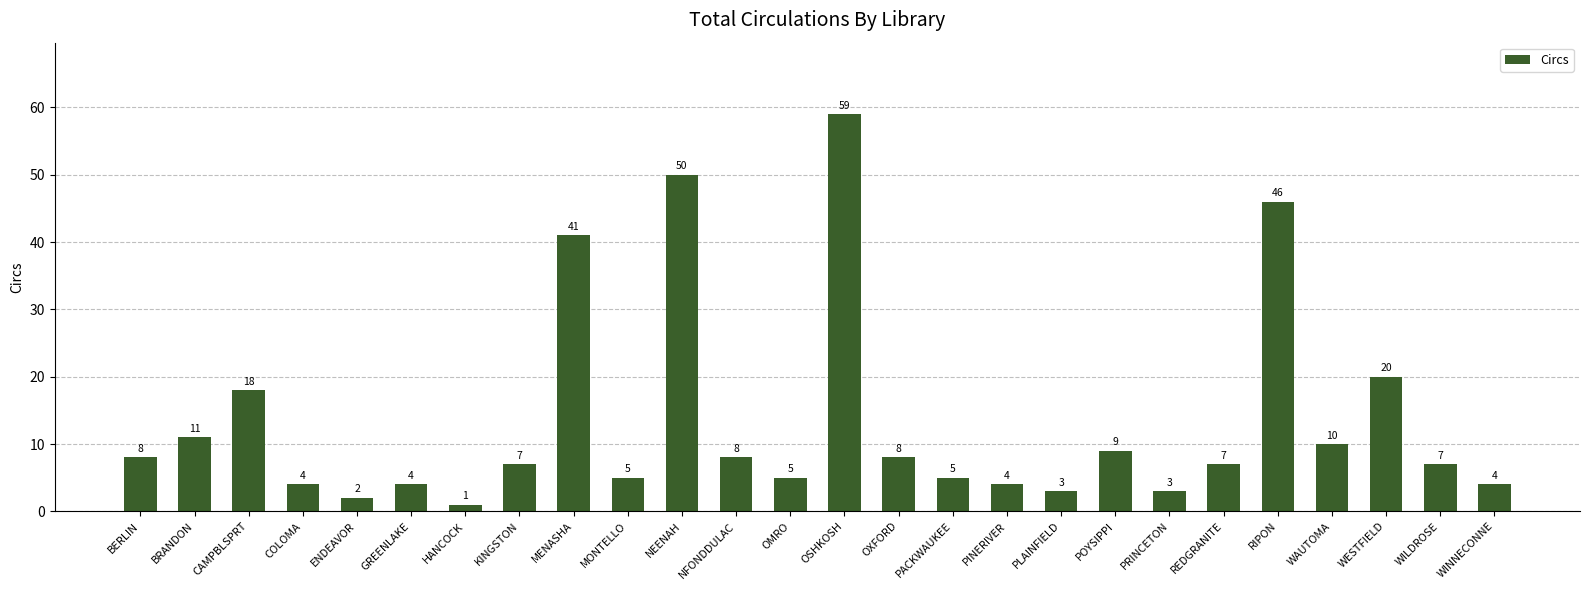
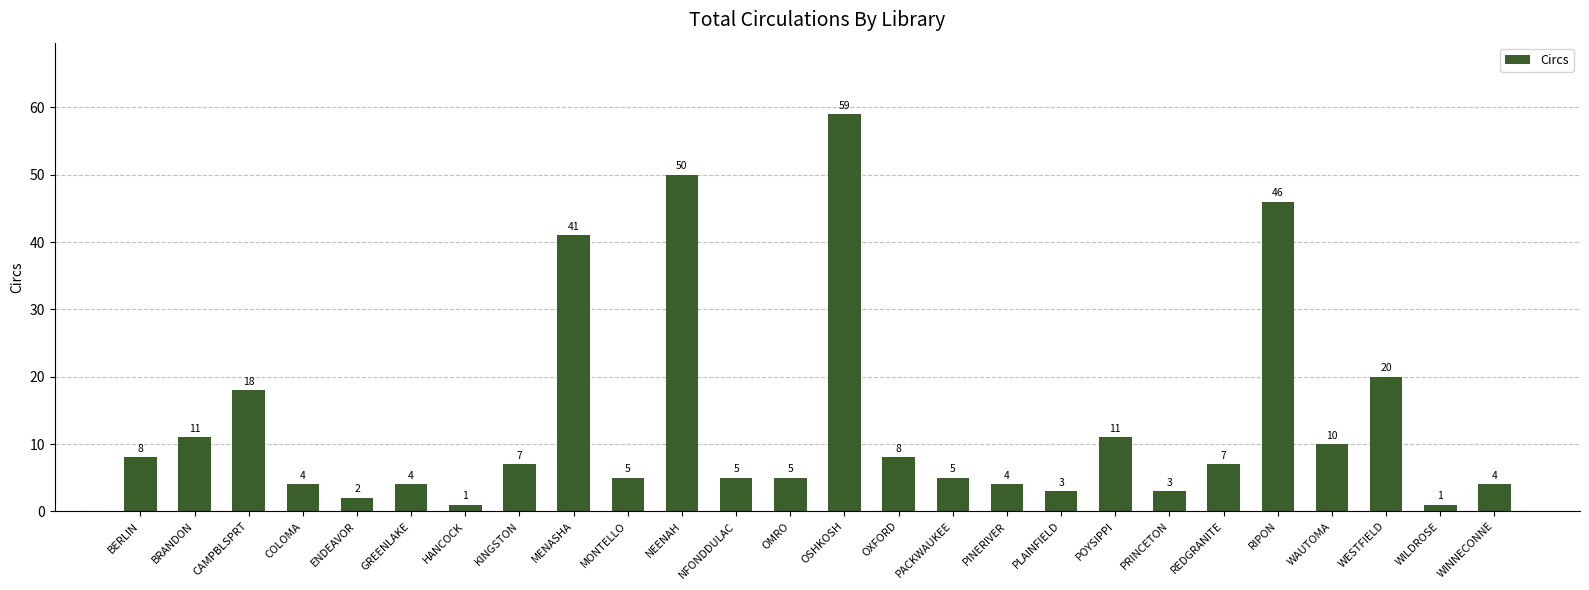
NFONDDULAC: 8 -> 5
POYSIPPI: 9 -> 11
WILDROSE: 7 -> 1
